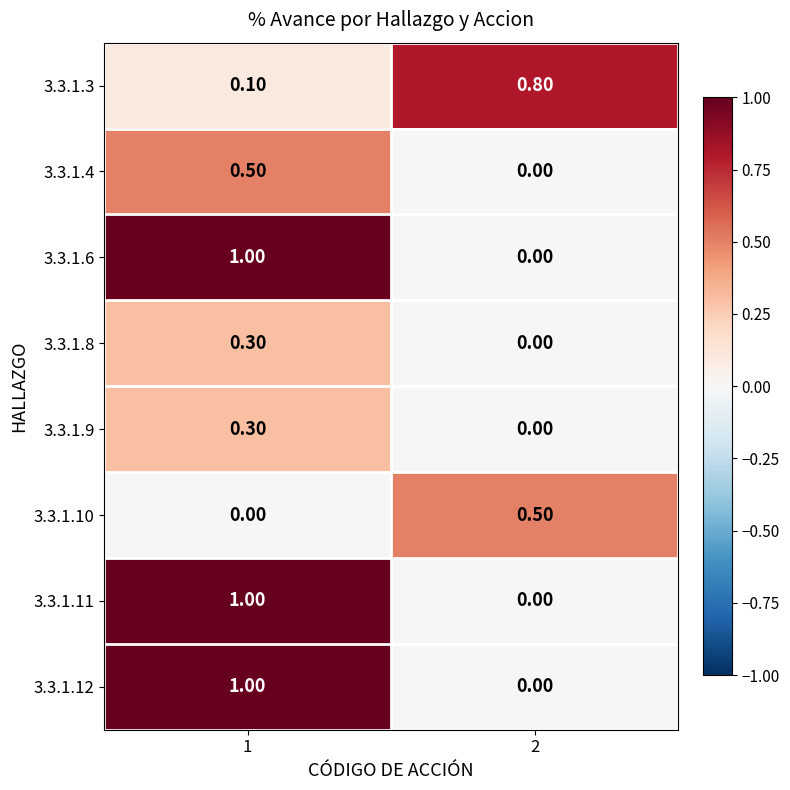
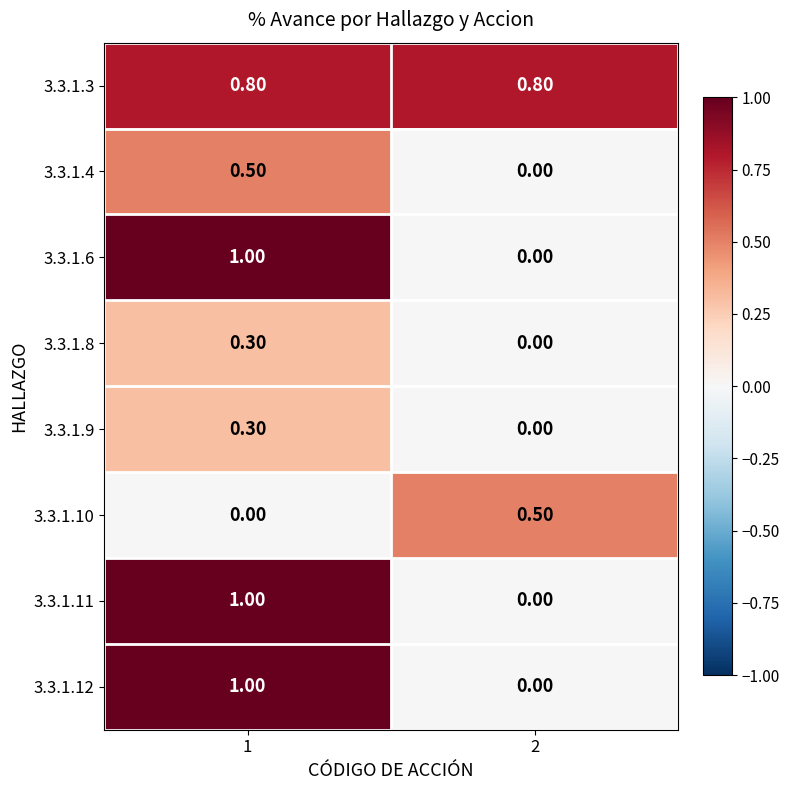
3.3.1.3, 1: 0.10 -> 0.80
